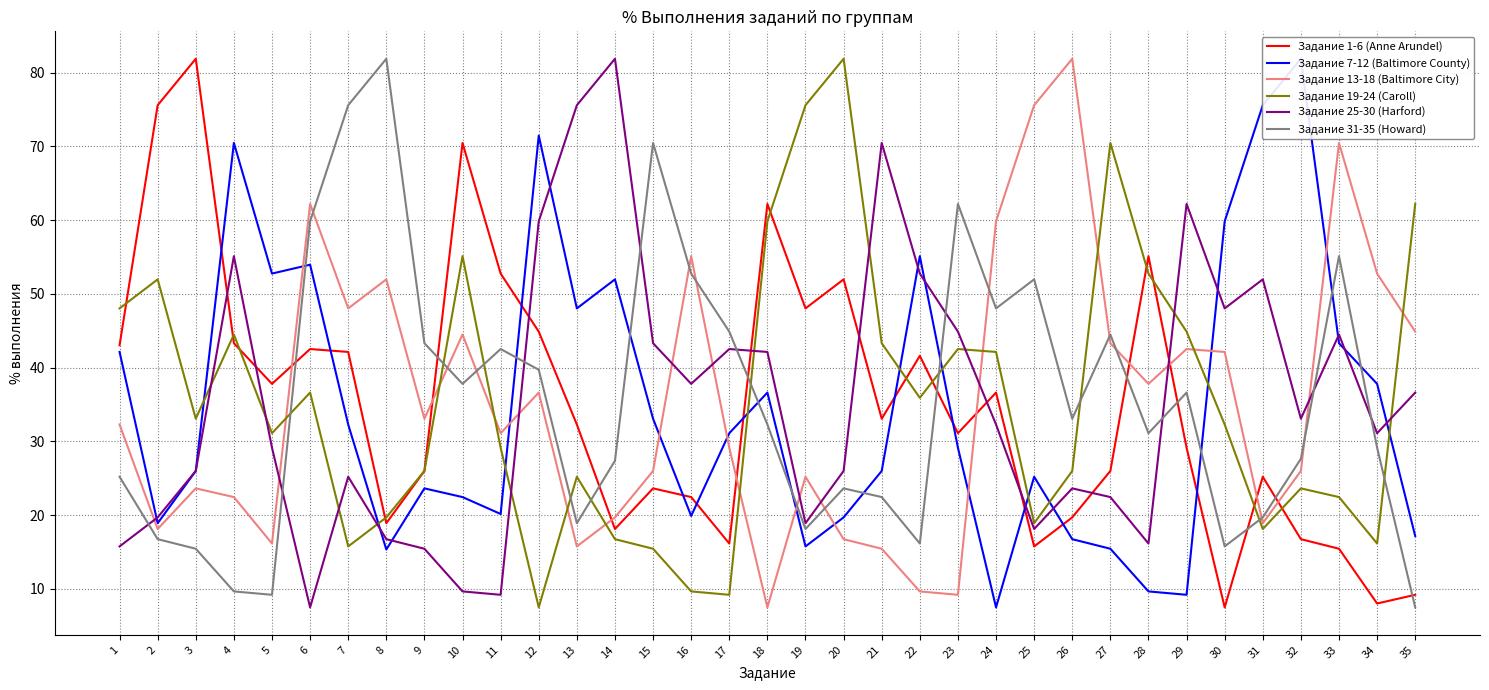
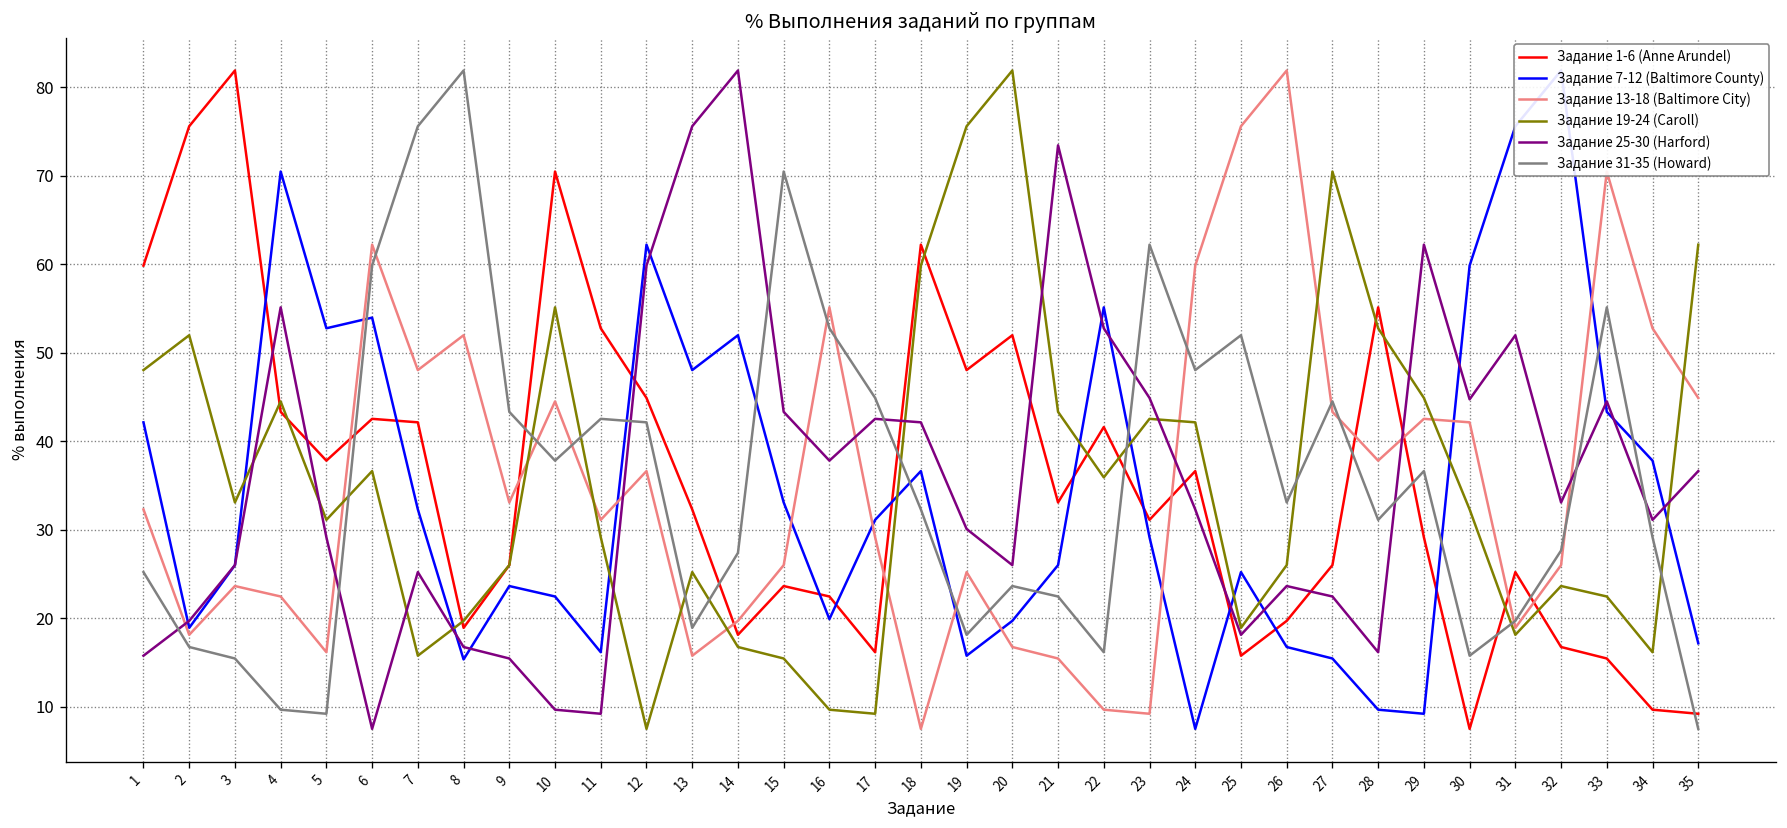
Задание 1-6 (Anne Arundel), 1: 43 -> 60
Задание 7-12 (Baltimore County), 11: 20 -> 16
Задание 7-12 (Baltimore County), 12: 71 -> 62
Задание 31-35 (Howard), 12: 40 -> 42
Задание 25-30 (Harford), 19: 19 -> 30
Задание 25-30 (Harford), 21: 70 -> 73
Задание 25-30 (Harford), 30: 48 -> 45
Задание 1-6 (Anne Arundel), 34: 8 -> 10
